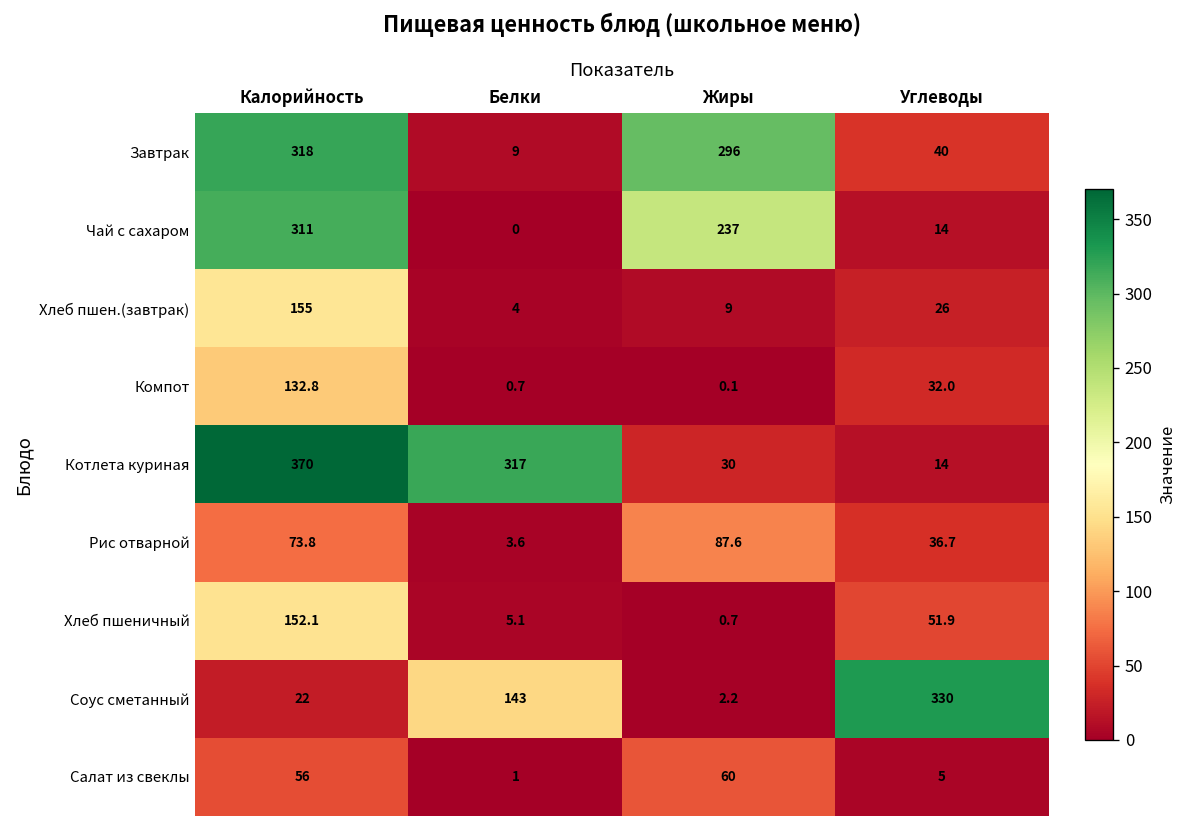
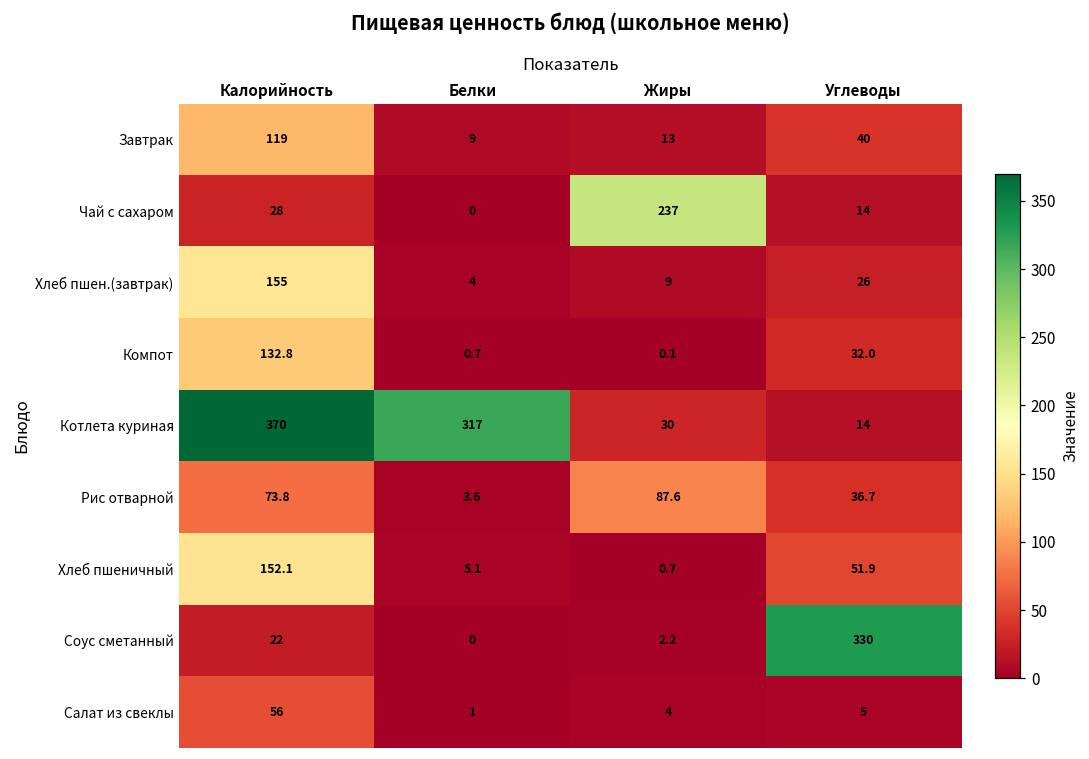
Завтрак, Калорийность: 318 -> 119
Завтрак, Жиры: 296 -> 13
Чай с сахаром, Калорийность: 311 -> 28
Соус сметанный, Белки: 143 -> 0
Салат из свеклы, Жиры: 60 -> 4
